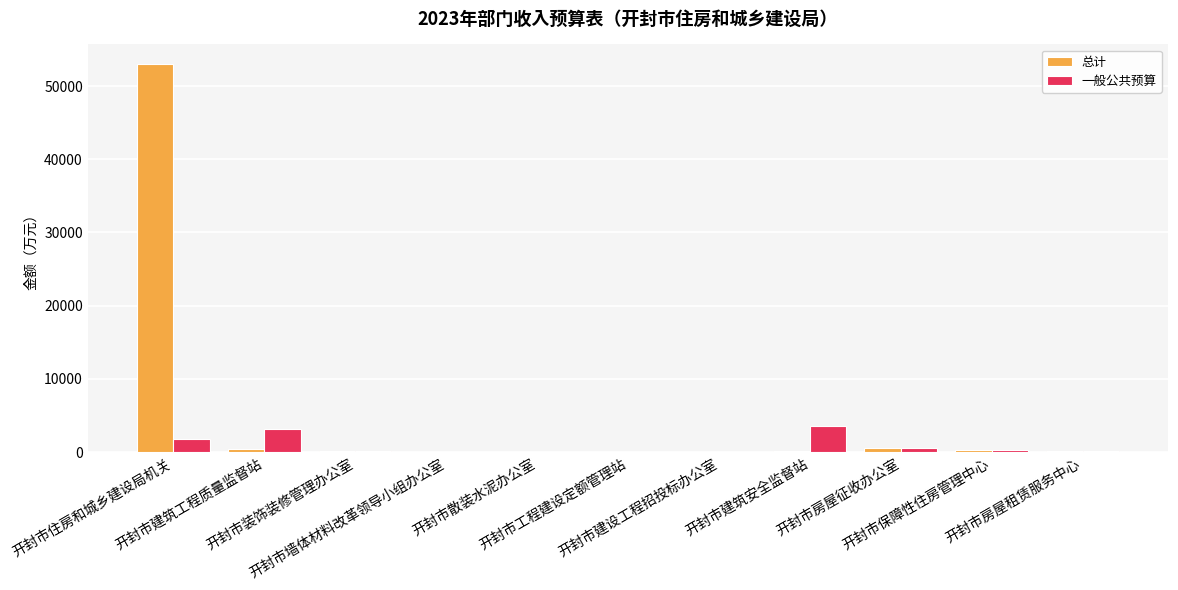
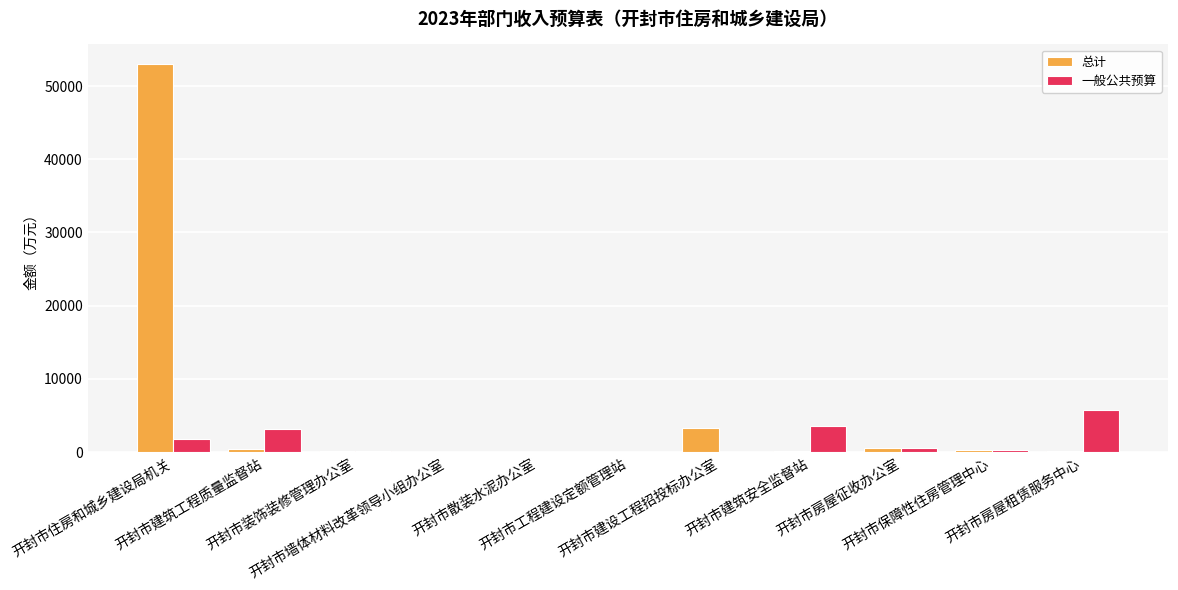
总计, 开封市建设工程招投标办公室: 0 -> 3000
一般公共预算, 开封市房屋租赁服务中心: 0 -> 6000
